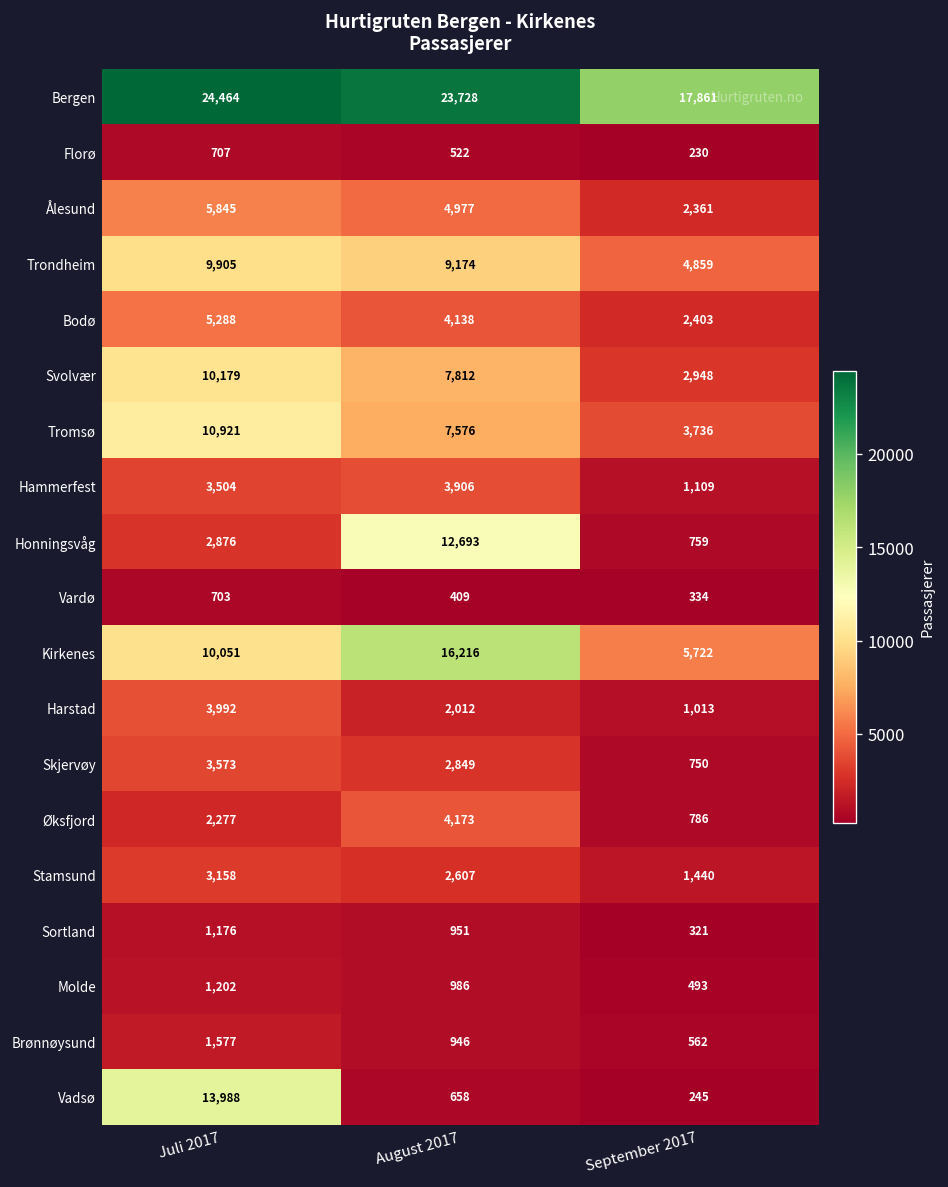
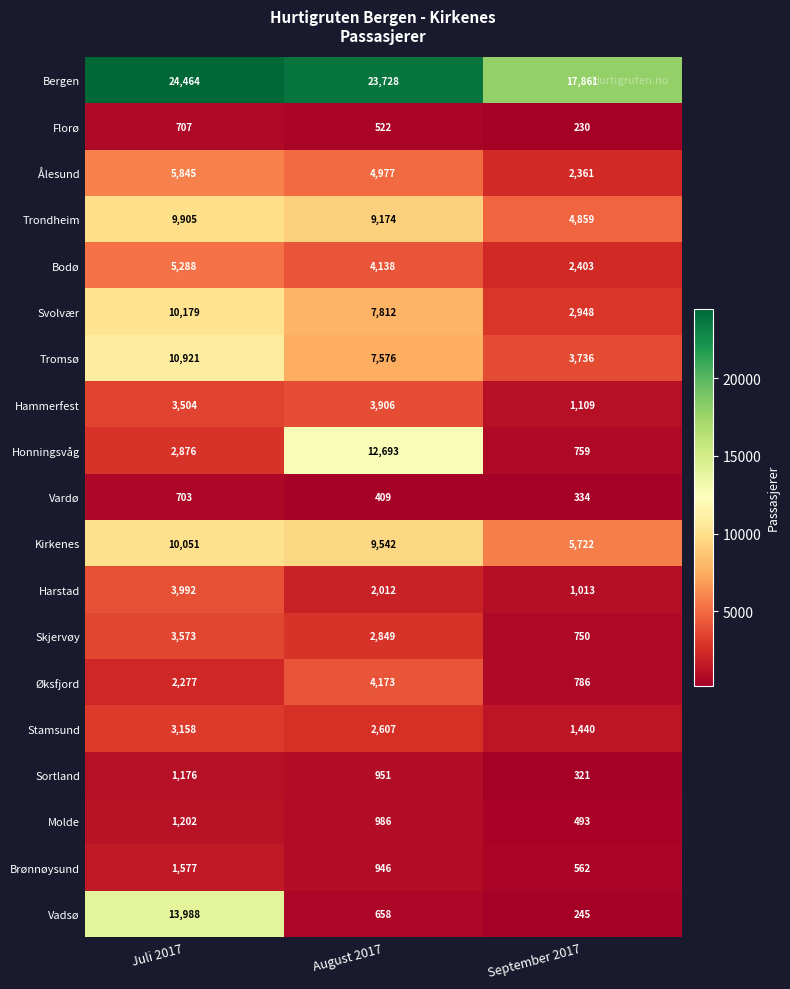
Kirkenes, August 2017: 16,216 -> 9,542
